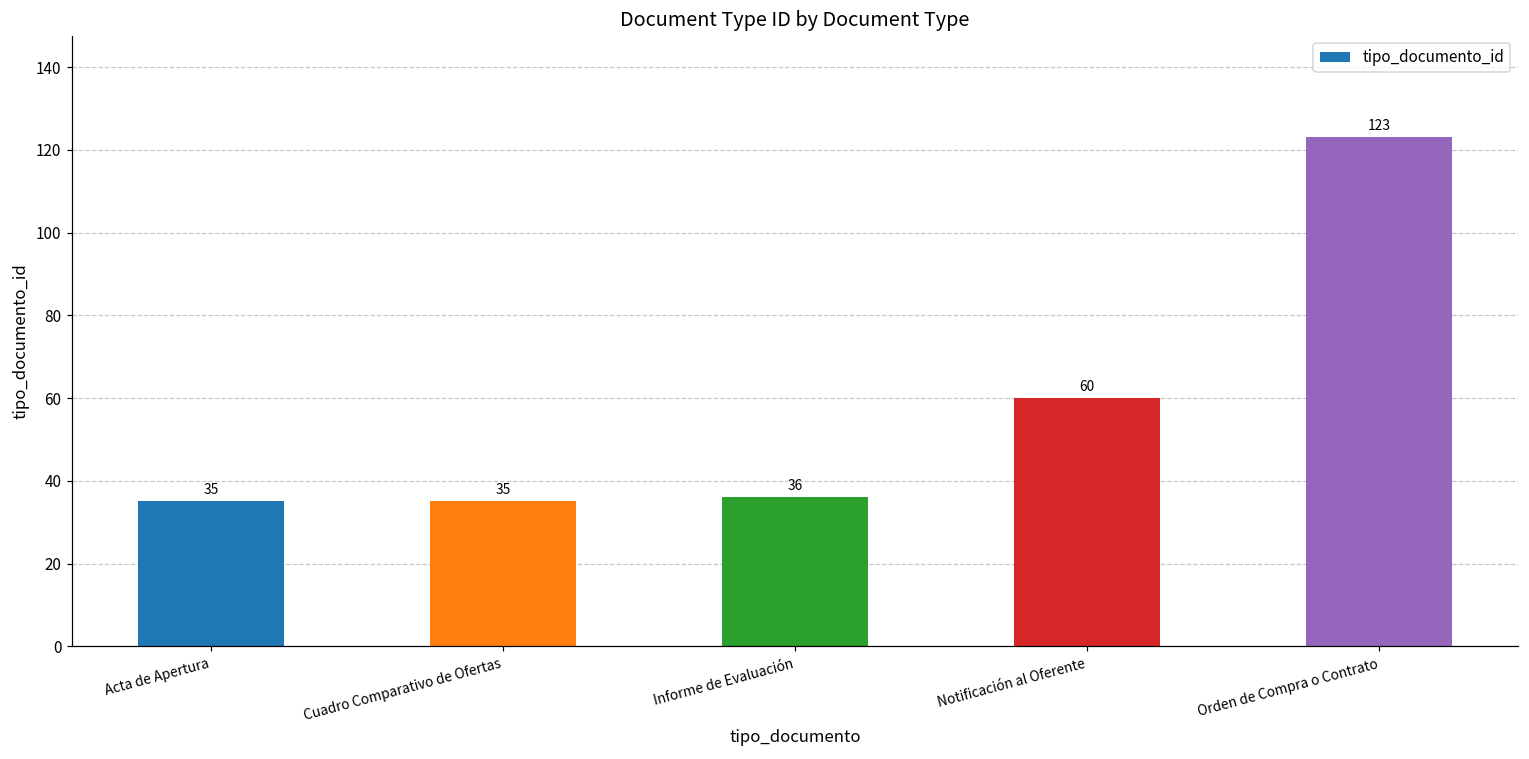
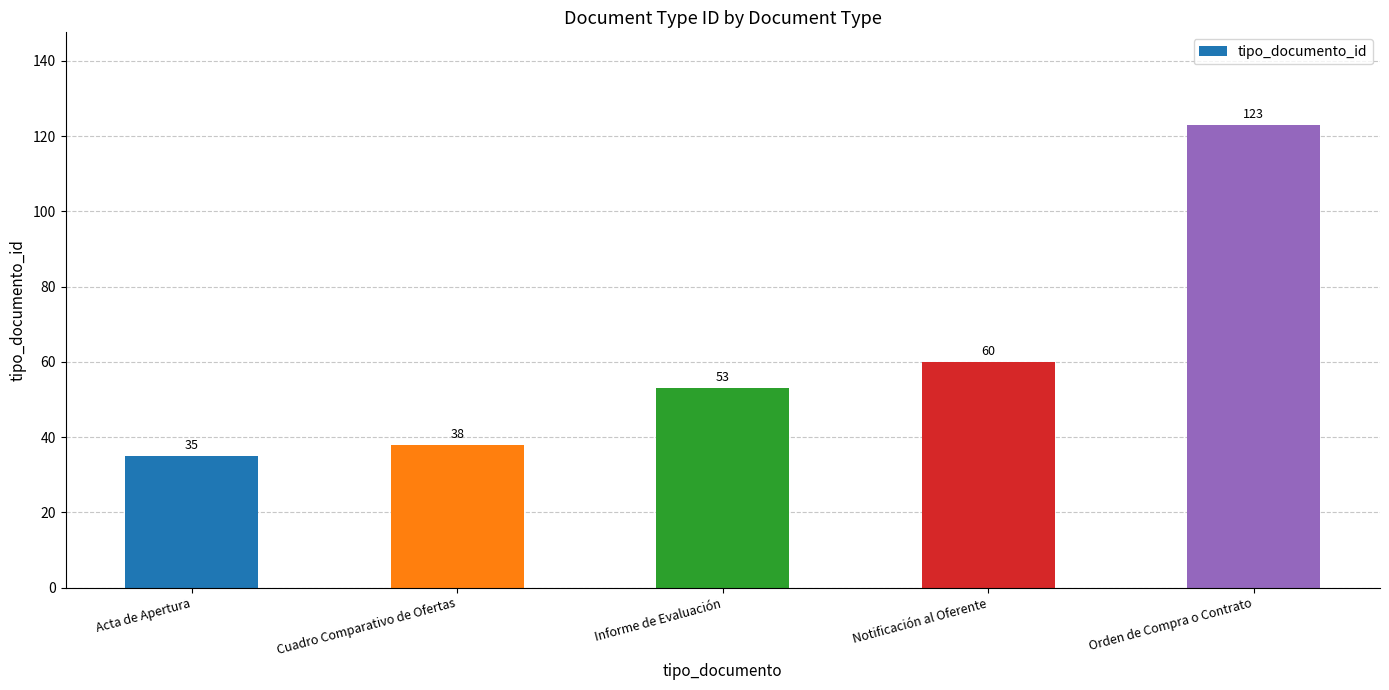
Cuadro Comparativo de Ofertas: 35 -> 38
Informe de Evaluación: 36 -> 53
